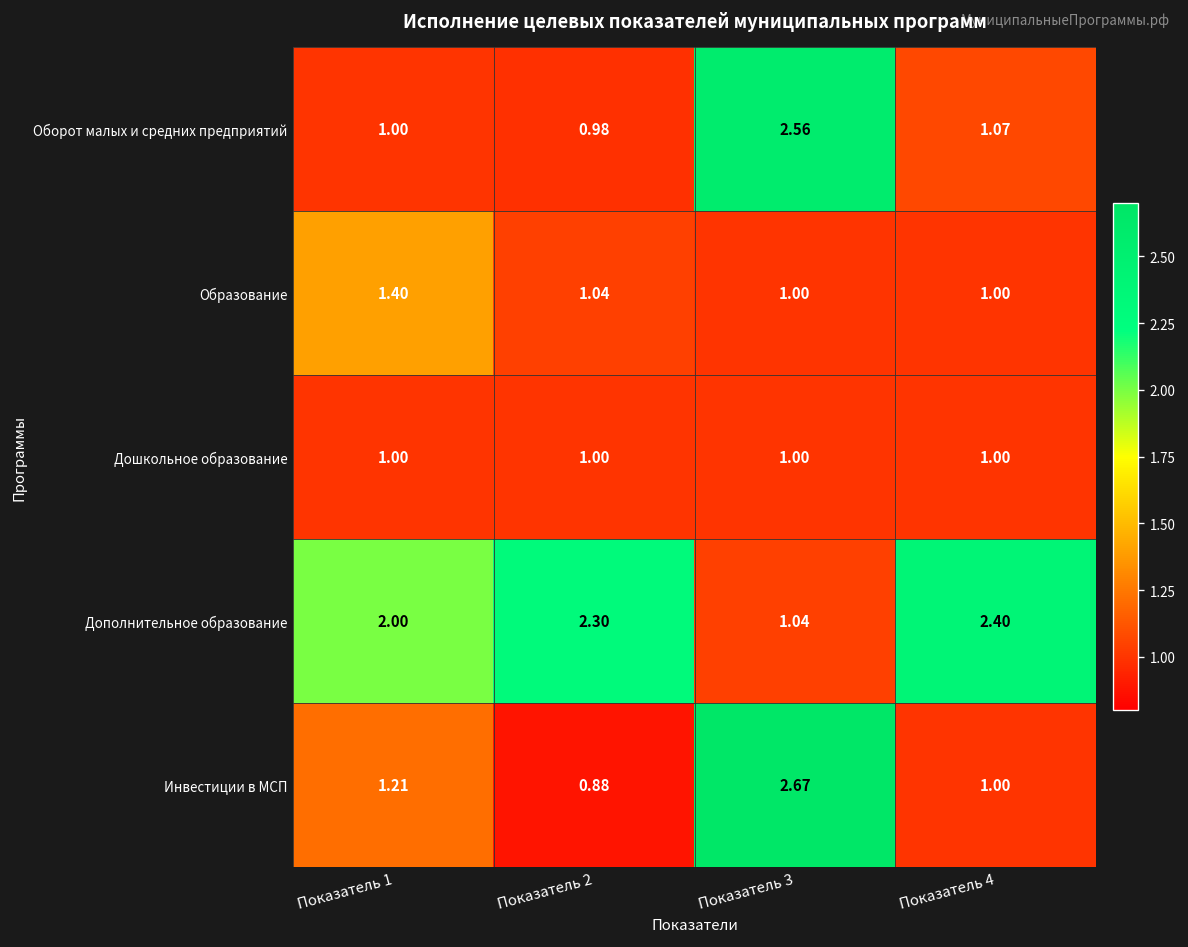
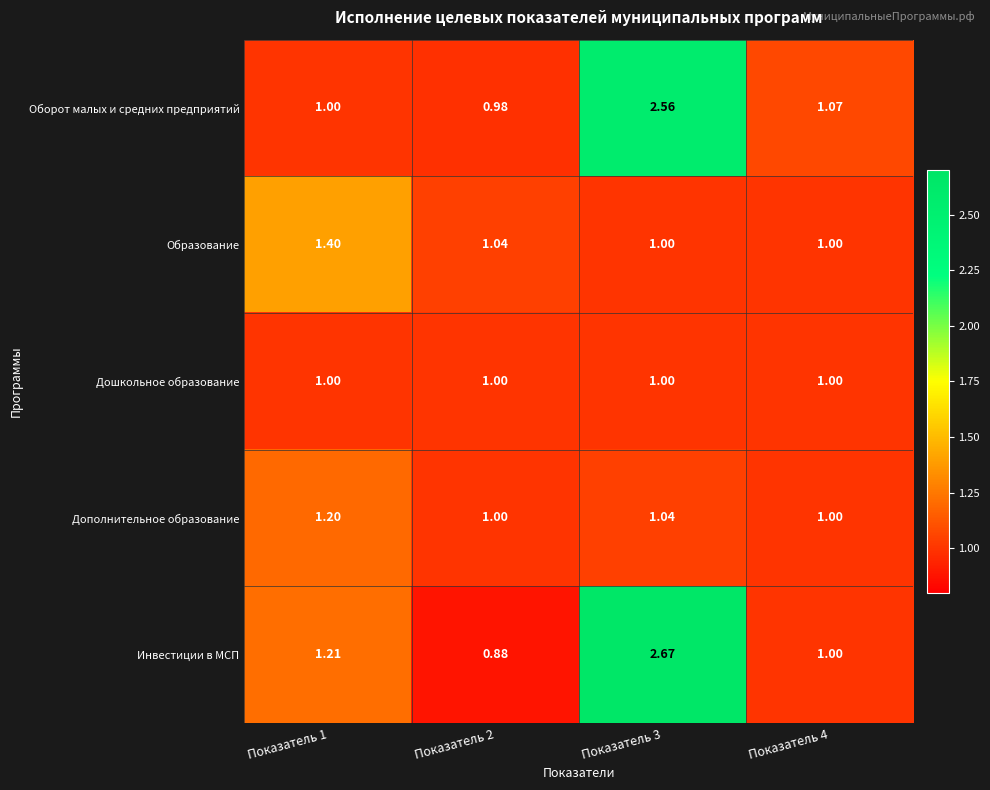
Дополнительное образование, Показатель 1: 2.00 -> 1.20
Дополнительное образование, Показатель 2: 2.30 -> 1.00
Дополнительное образование, Показатель 4: 2.40 -> 1.00
